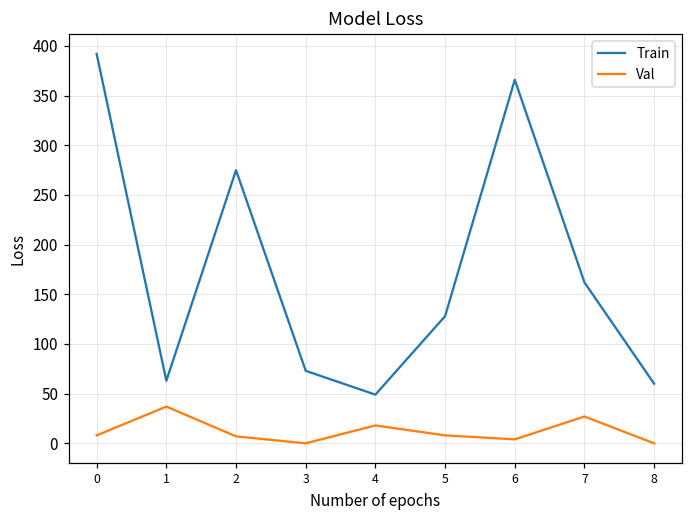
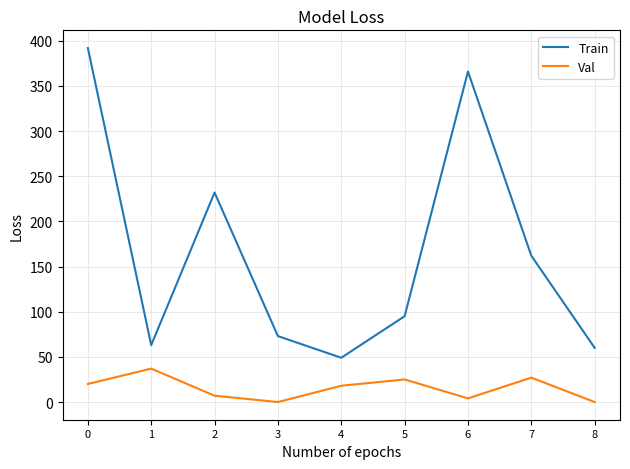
Val, 0: 10 -> 20
Train, 2: 280 -> 230
Train, 5: 130 -> 100
Val, 5: 10 -> 30
